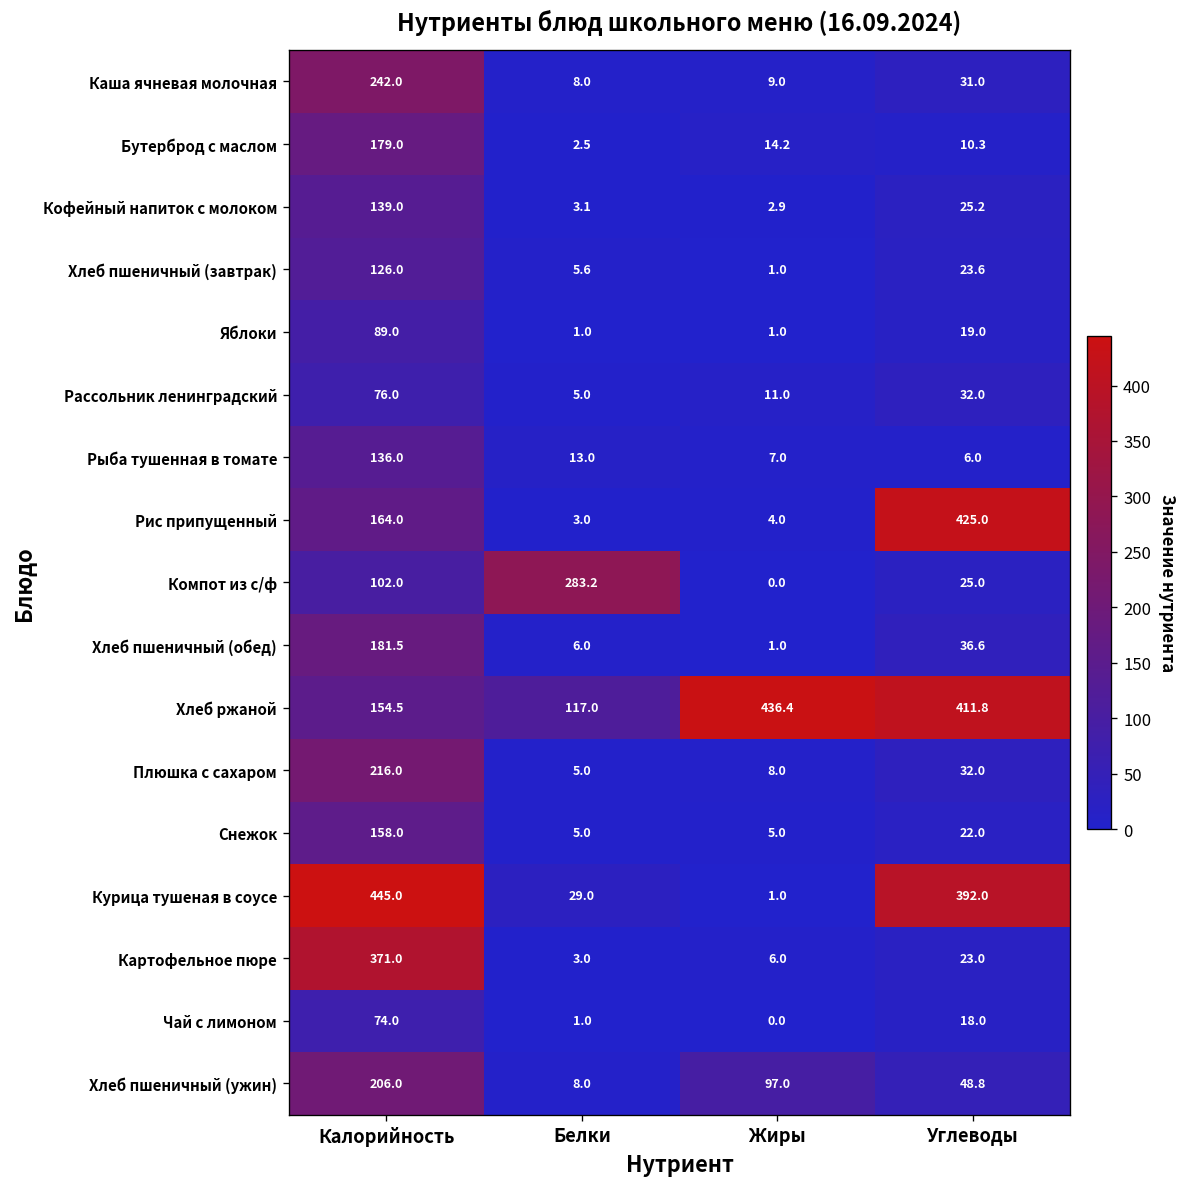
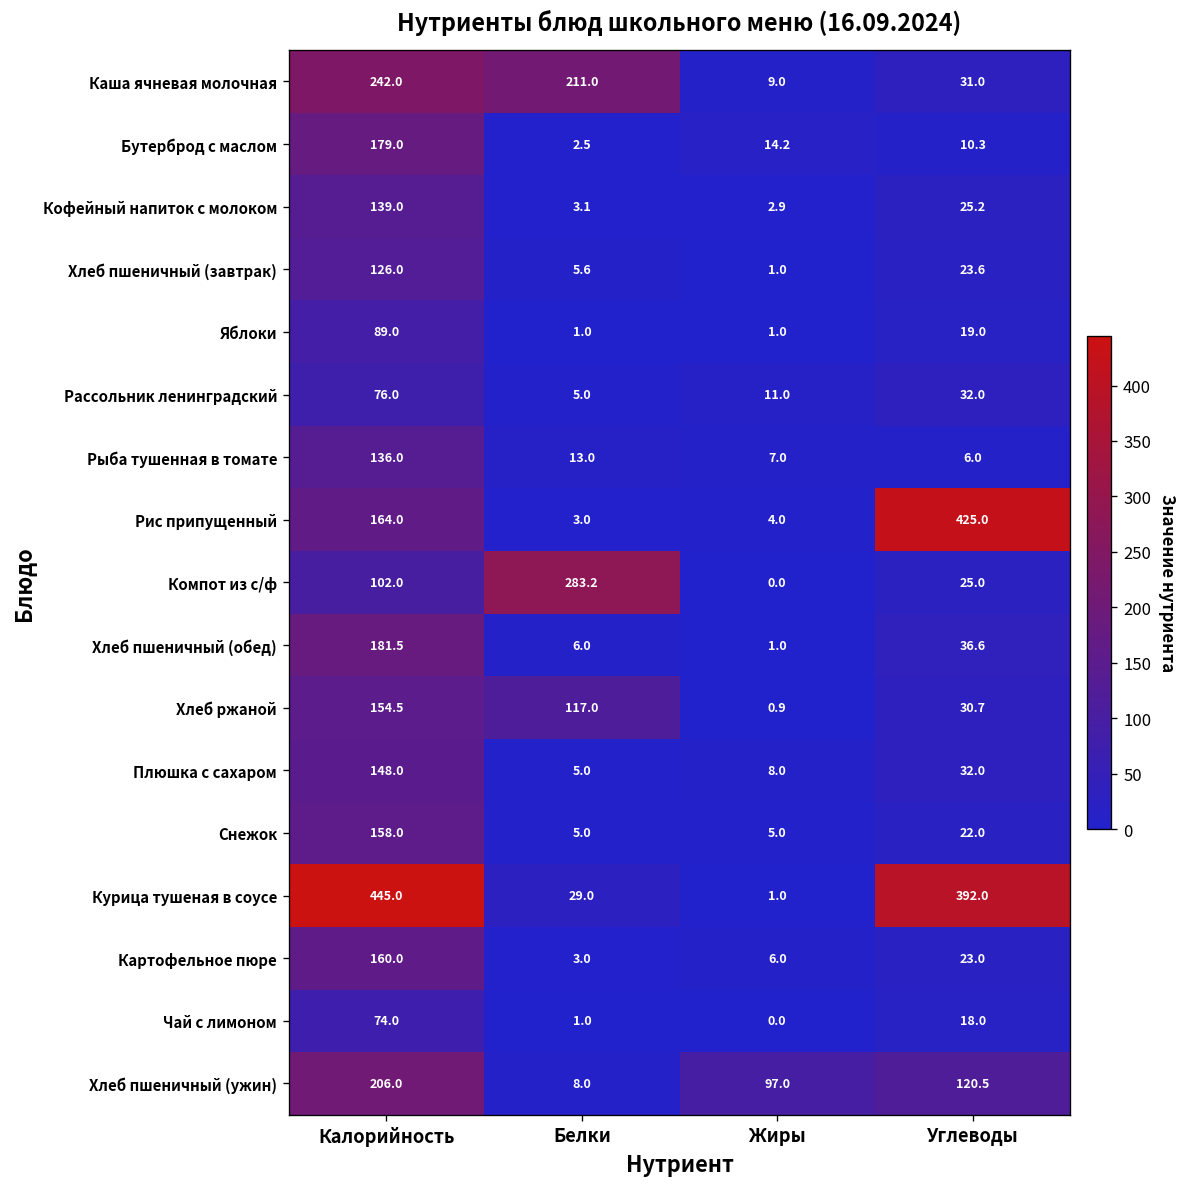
Каша ячневая молочная, Белки: 8.0 -> 211.0
Хлеб ржаной, Жиры: 436.4 -> 0.9
Хлеб ржаной, Углеводы: 411.8 -> 30.7
Плюшка с сахаром, Калорийность: 216.0 -> 148.0
Картофельное пюре, Калорийность: 371.0 -> 160.0
Хлеб пшеничный (ужин), Углеводы: 48.8 -> 120.5
